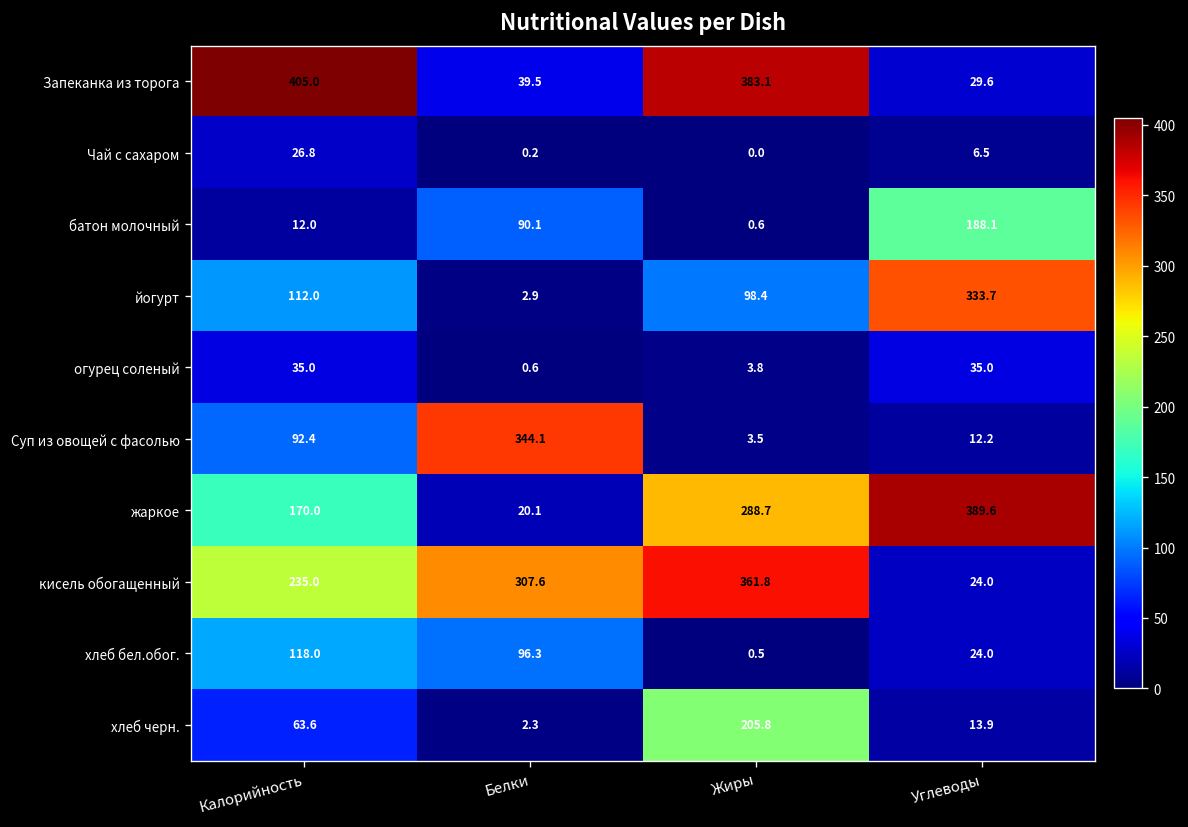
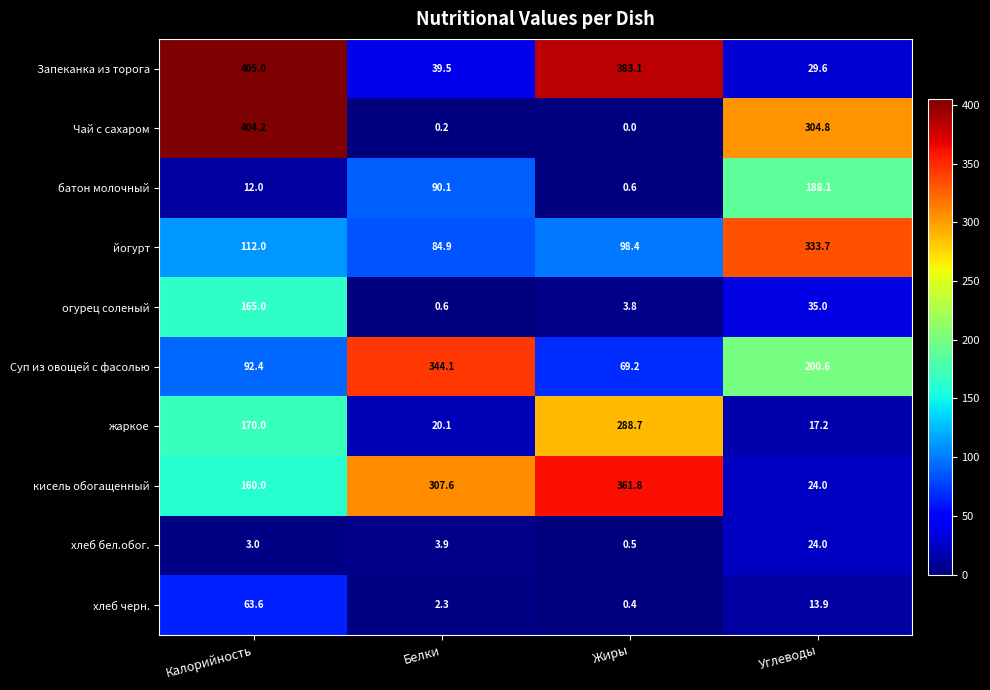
Чай с сахаром, Калорийность: 26.8 -> 404.2
Чай с сахаром, Углеводы: 6.5 -> 304.8
йогурт, Белки: 2.9 -> 84.9
огурец соленый, Калорийность: 35.0 -> 165.0
Суп из овощей с фасолью, Жиры: 3.5 -> 69.2
Суп из овощей с фасолью, Углеводы: 12.2 -> 200.6
жаркое, Углеводы: 389.6 -> 17.2
кисель обогащенный, Калорийность: 235.0 -> 160.0
хлеб бел.обог., Калорийность: 118.0 -> 3.0
хлеб бел.обог., Белки: 96.3 -> 3.9
хлеб черн., Жиры: 205.8 -> 0.4
